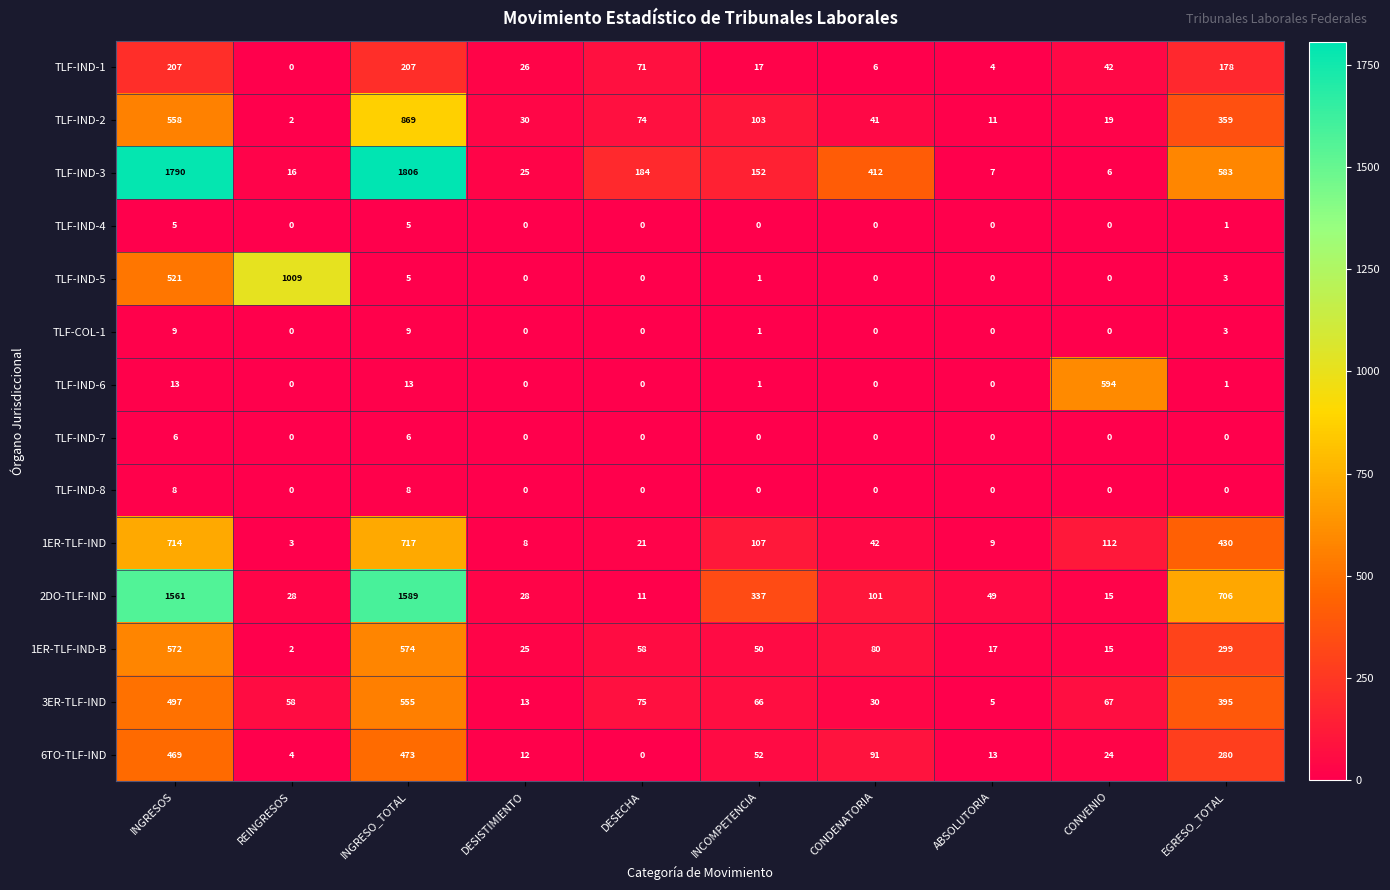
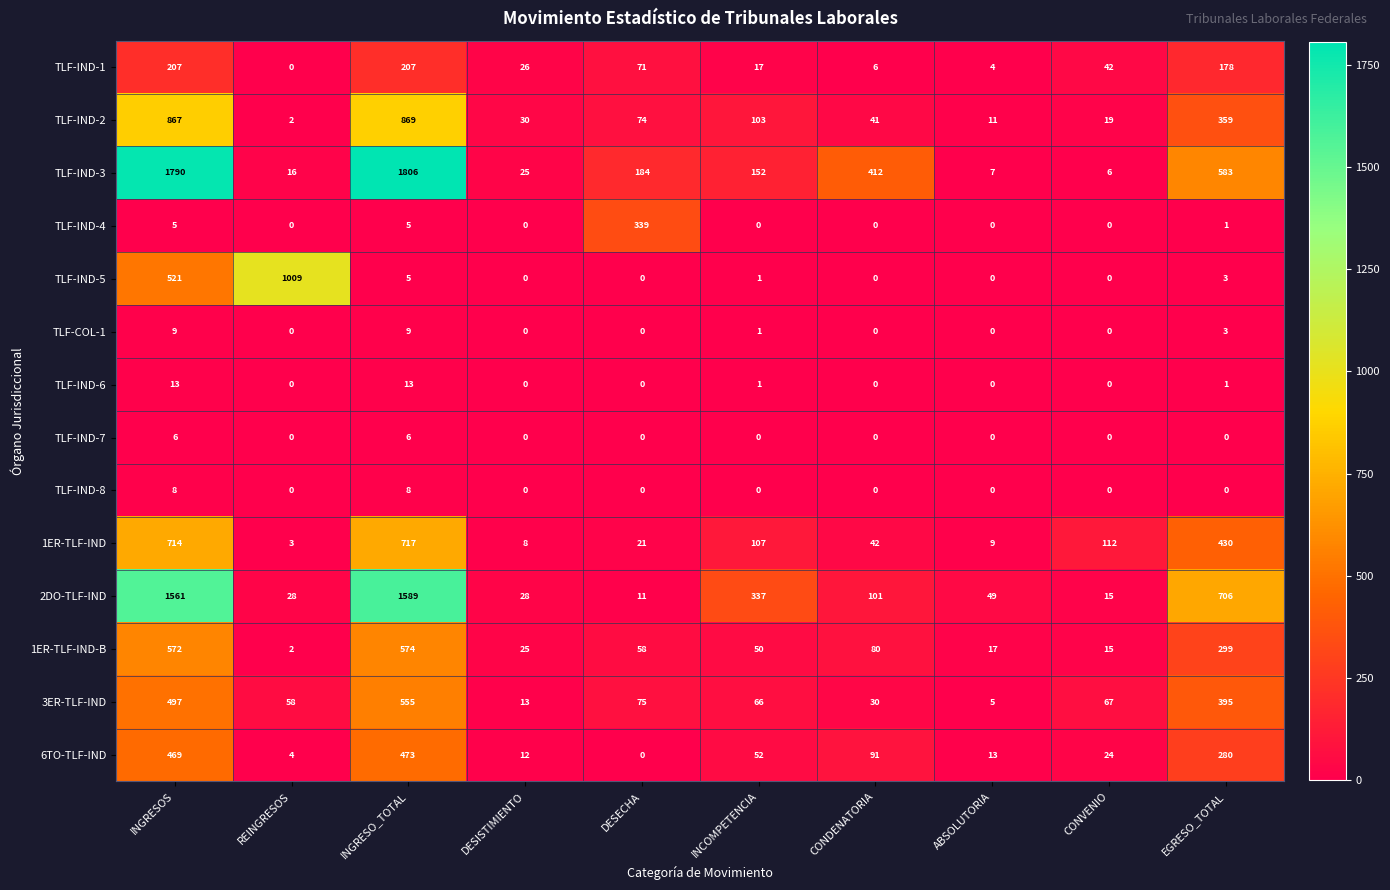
TLF-IND-2, INGRESOS: 558 -> 867
TLF-IND-4, DESECHA: 0 -> 339
TLF-IND-6, CONVENIO: 594 -> 0
